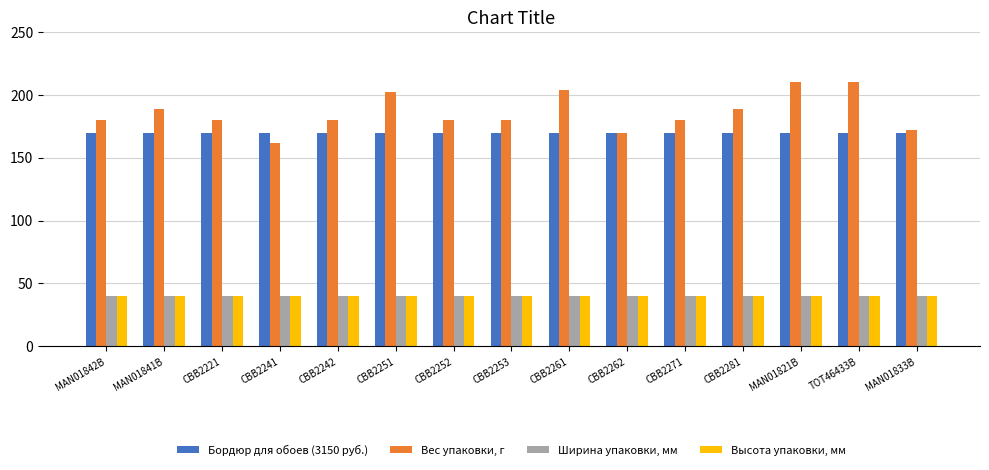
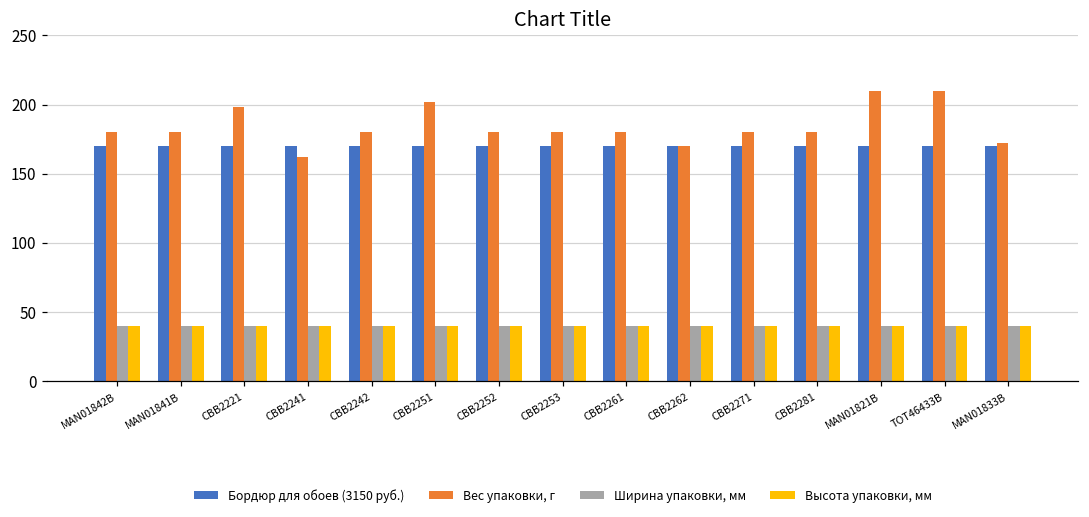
Вес упаковки, г, MAN01841B: 189 -> 180
Вес упаковки, г, CBB2221: 180 -> 198
Вес упаковки, г, CBB2261: 204 -> 180
Вес упаковки, г, CBB2281: 189 -> 180
